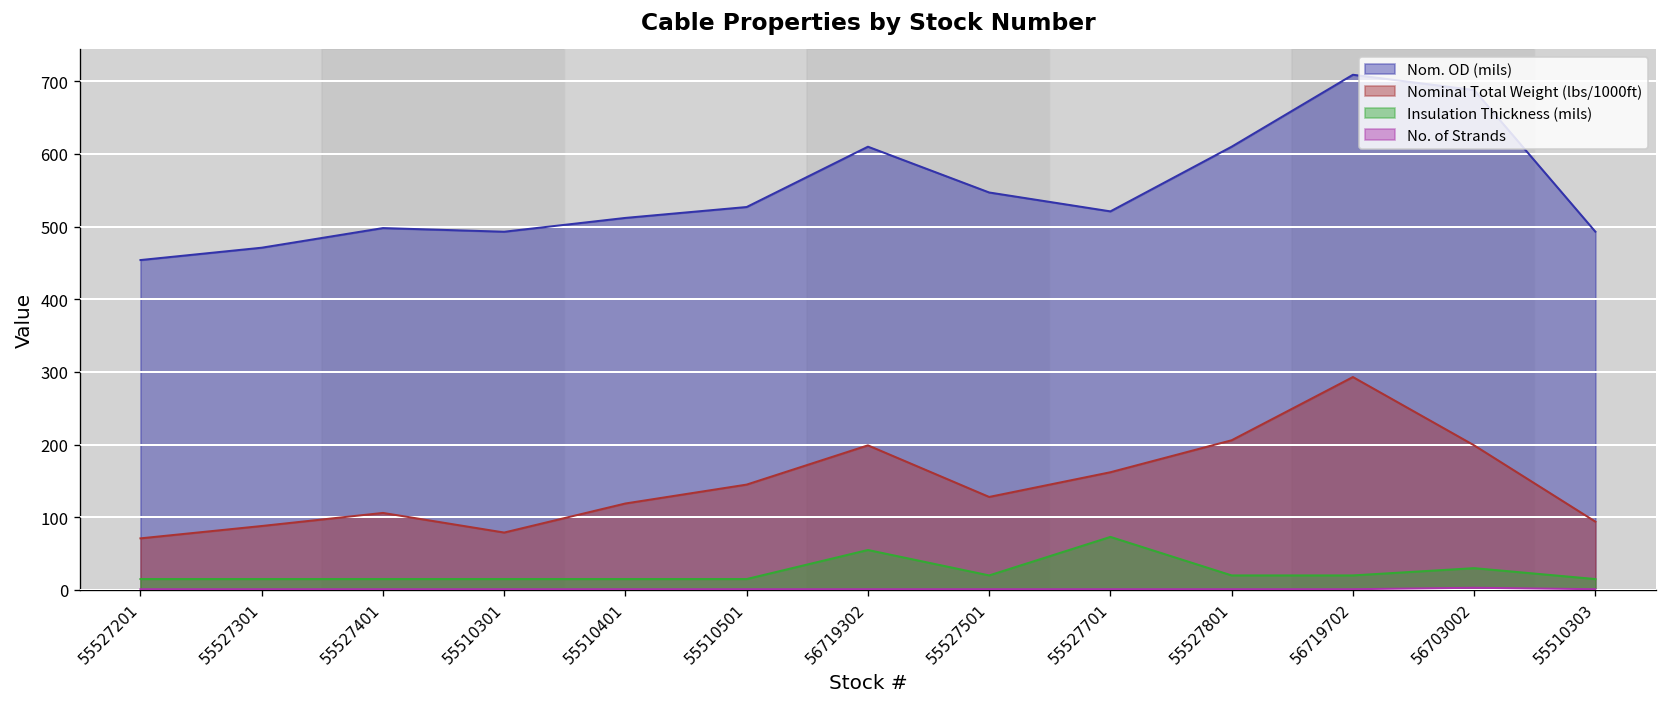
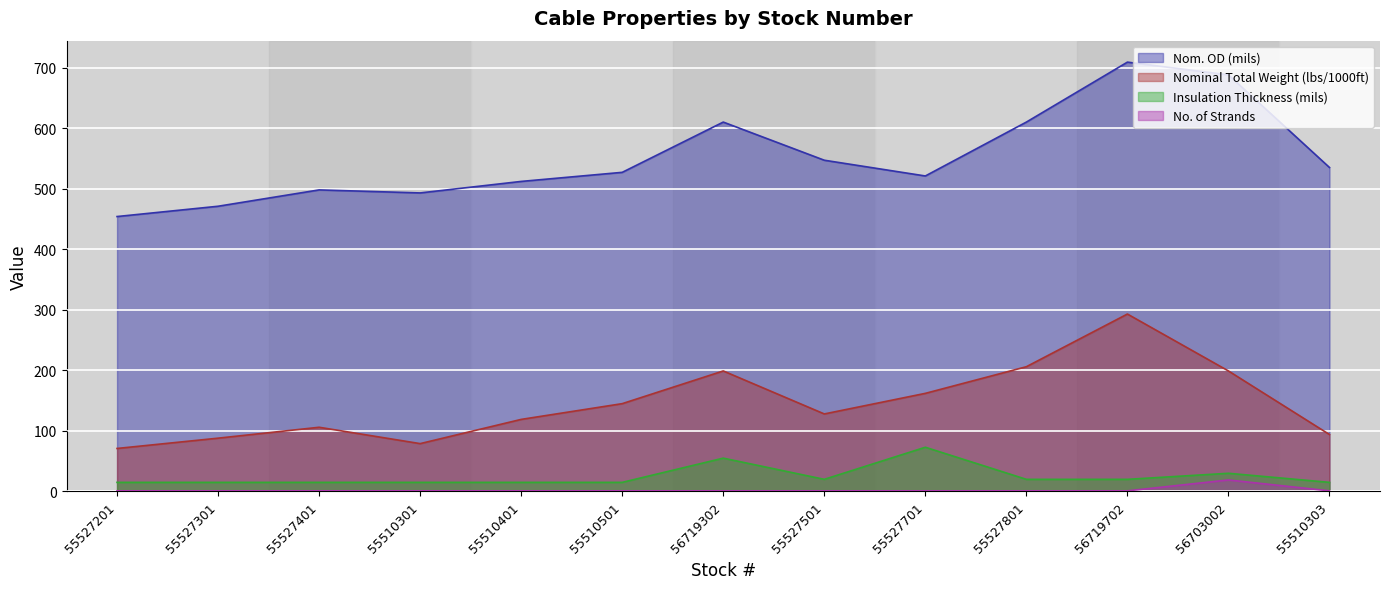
No. of Strands, 56703002: 0 -> 20
Nom. OD (mils), 55510303: 490 -> 540
